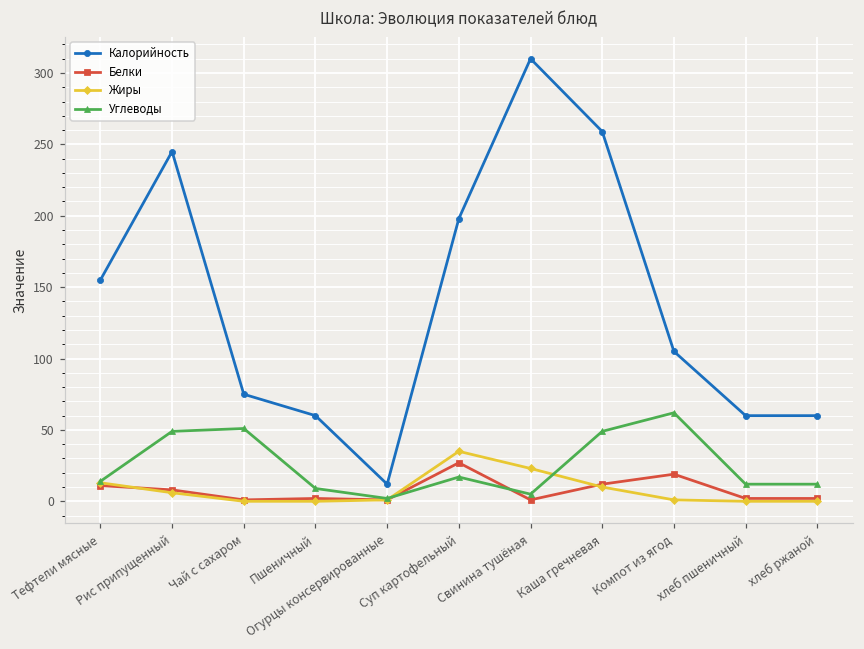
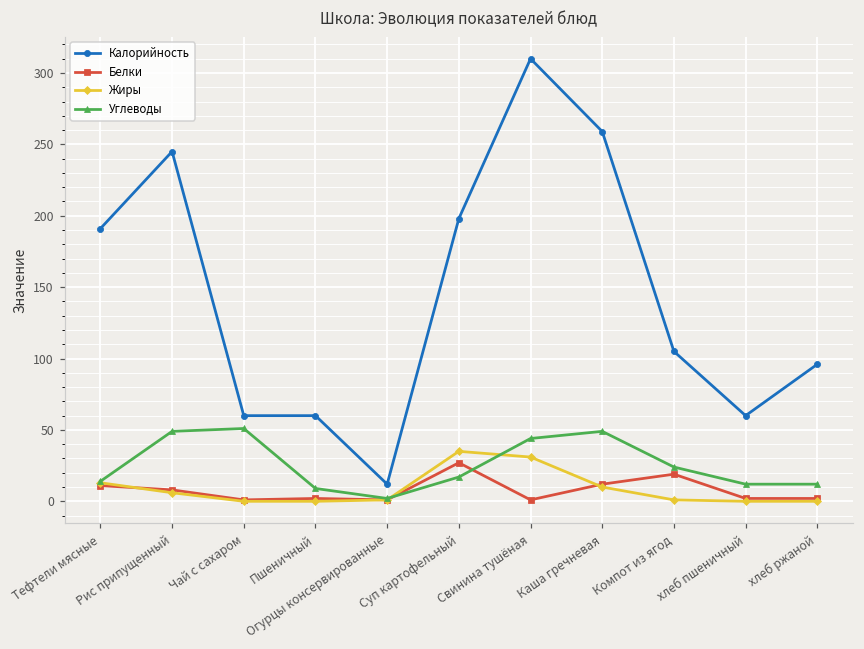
Калорийность, Тефтели мясные: 155 -> 191
Калорийность, Чай с сахаром: 75 -> 60
Жиры, Свинина тушёная: 23 -> 31
Углеводы, Свинина тушёная: 5 -> 44
Углеводы, Компот из ягод: 62 -> 24
Калорийность, хлеб ржаной: 60 -> 96
